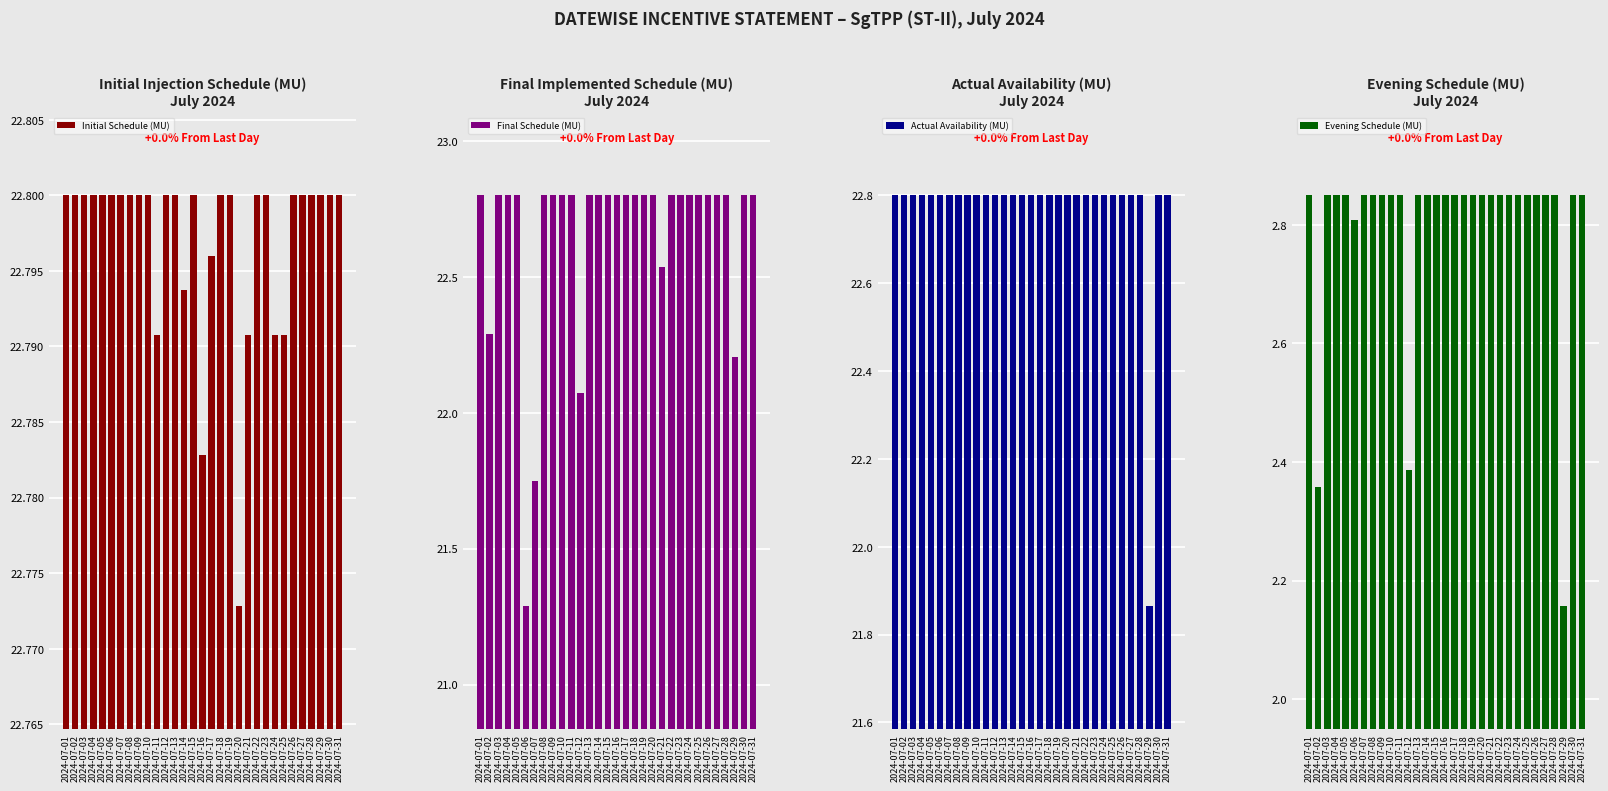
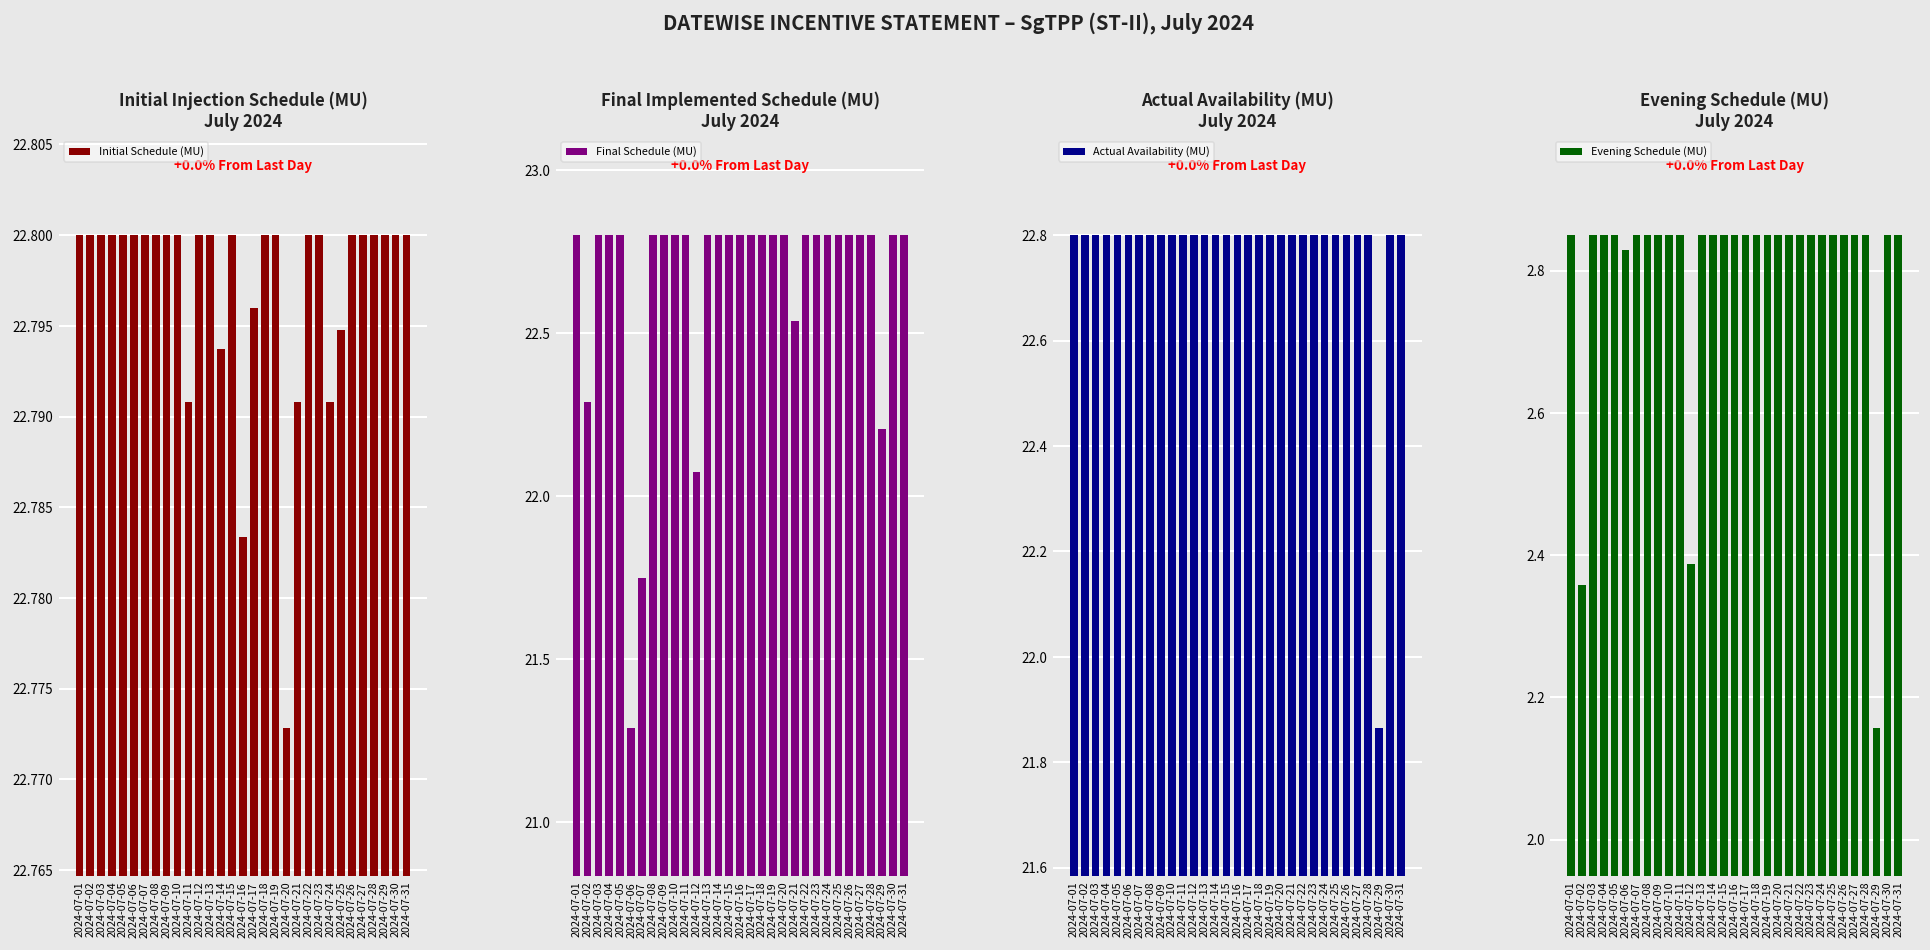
Initial Injection Schedule (MU) July 2024, 2024-07-16: 22.7828 -> 22.7834
Initial Injection Schedule (MU) July 2024, 2024-07-25: 22.7908 -> 22.7948
Evening Schedule (MU) July 2024, 2024-07-06: 2.81 -> 2.83
